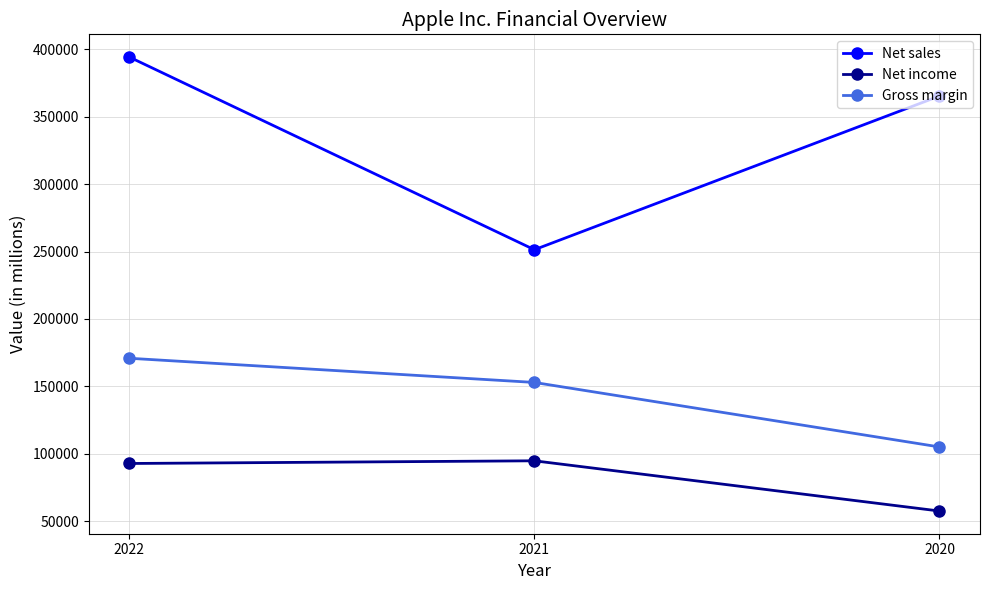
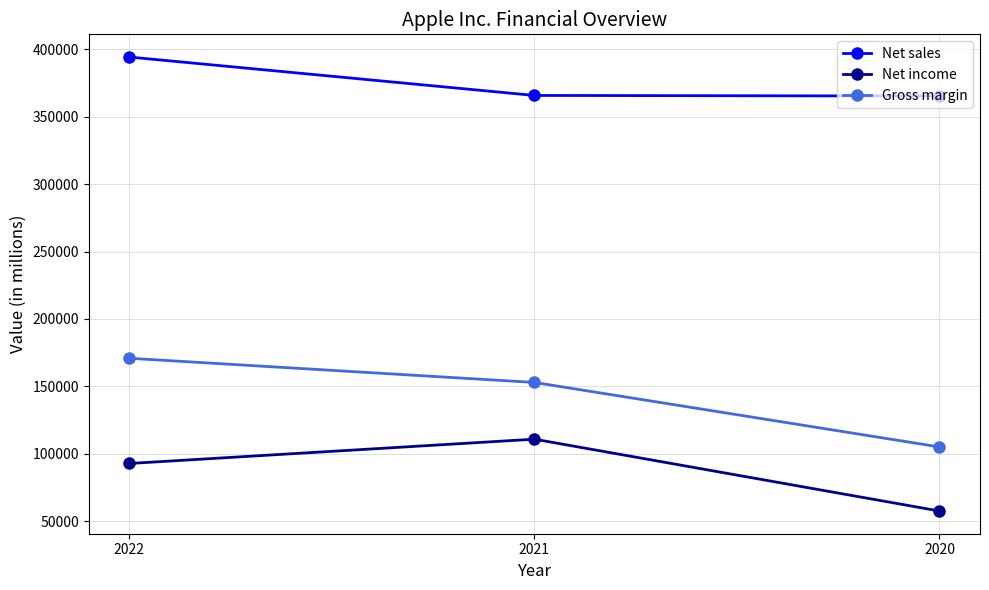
Net sales, 2021: 251000 -> 366000
Net income, 2021: 95000 -> 111000
